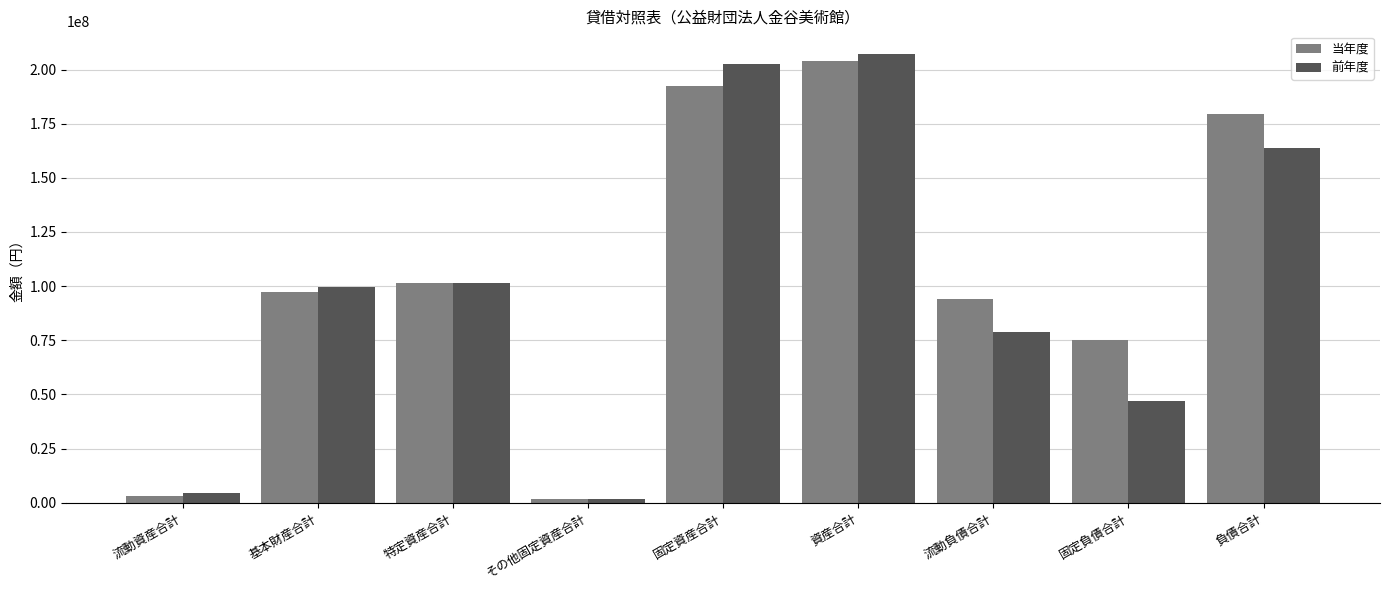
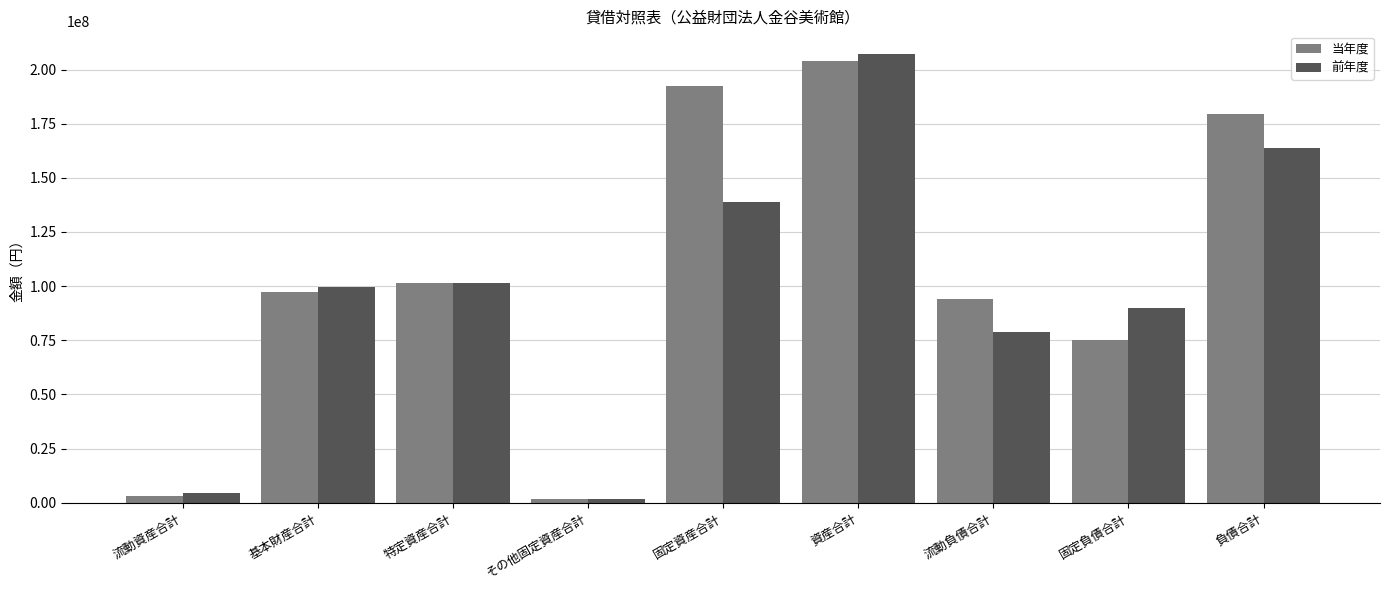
前年度, 固定資産合計: 203000000 -> 139000000
前年度, 固定負債合計: 47000000 -> 90000000
